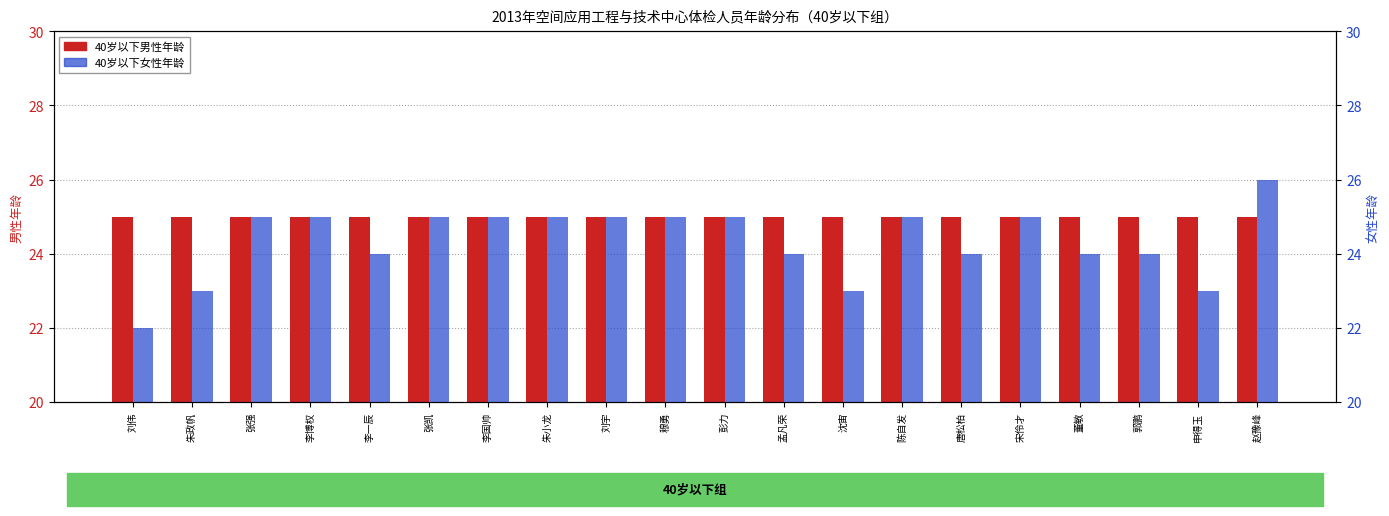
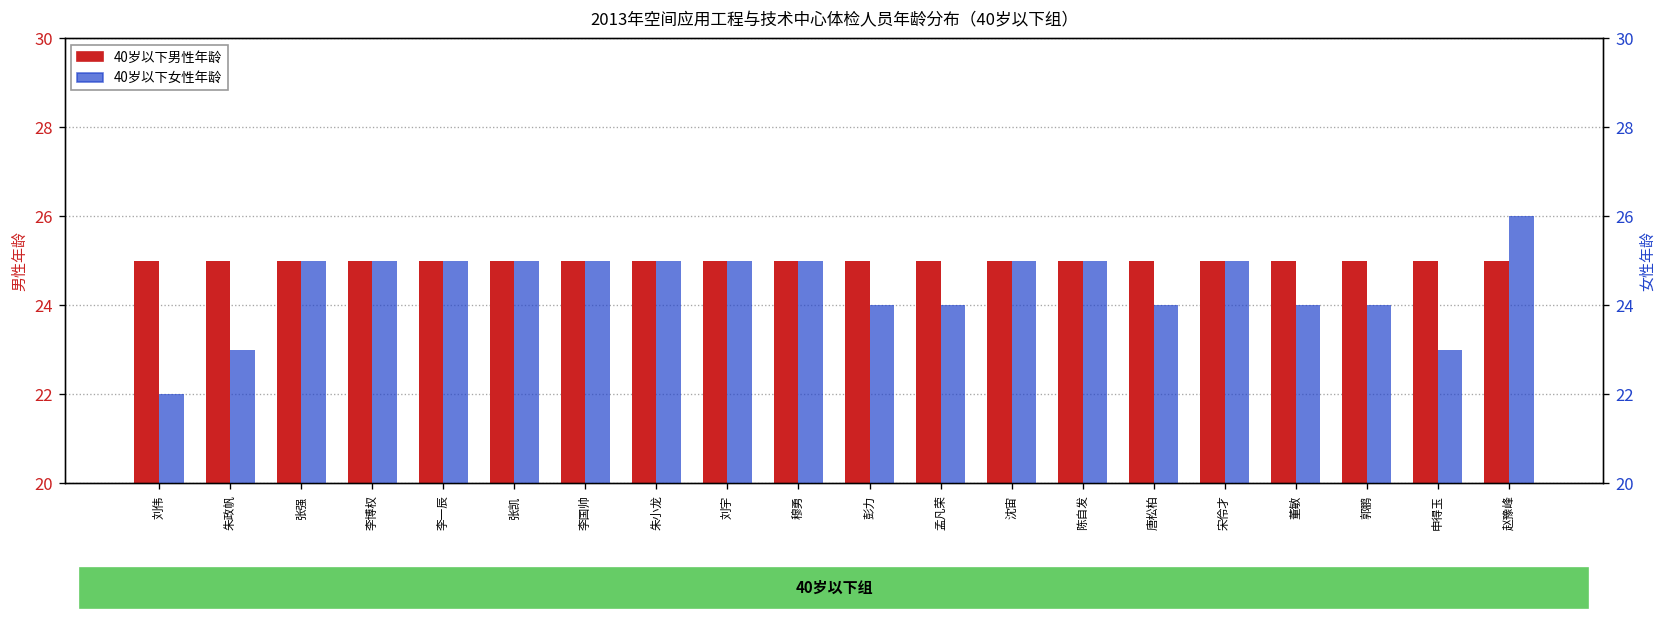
40岁以下女性年龄, 李一辰: 24 -> 25
40岁以下女性年龄, 彭力: 25 -> 24
40岁以下女性年龄, 沈宙: 23 -> 25
